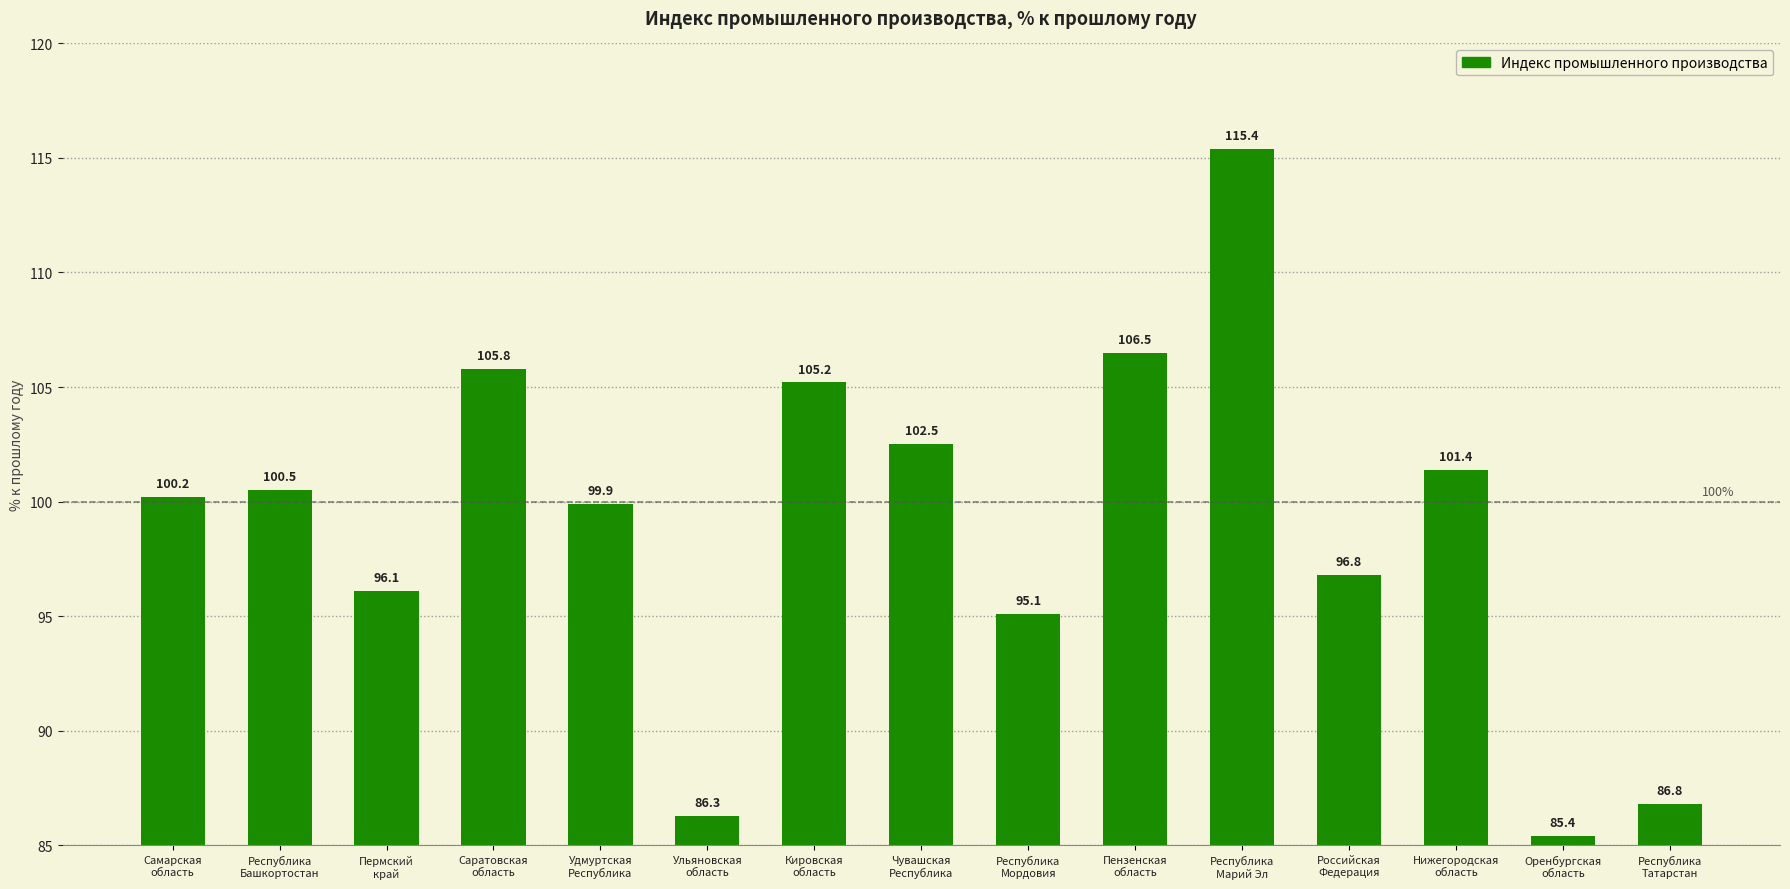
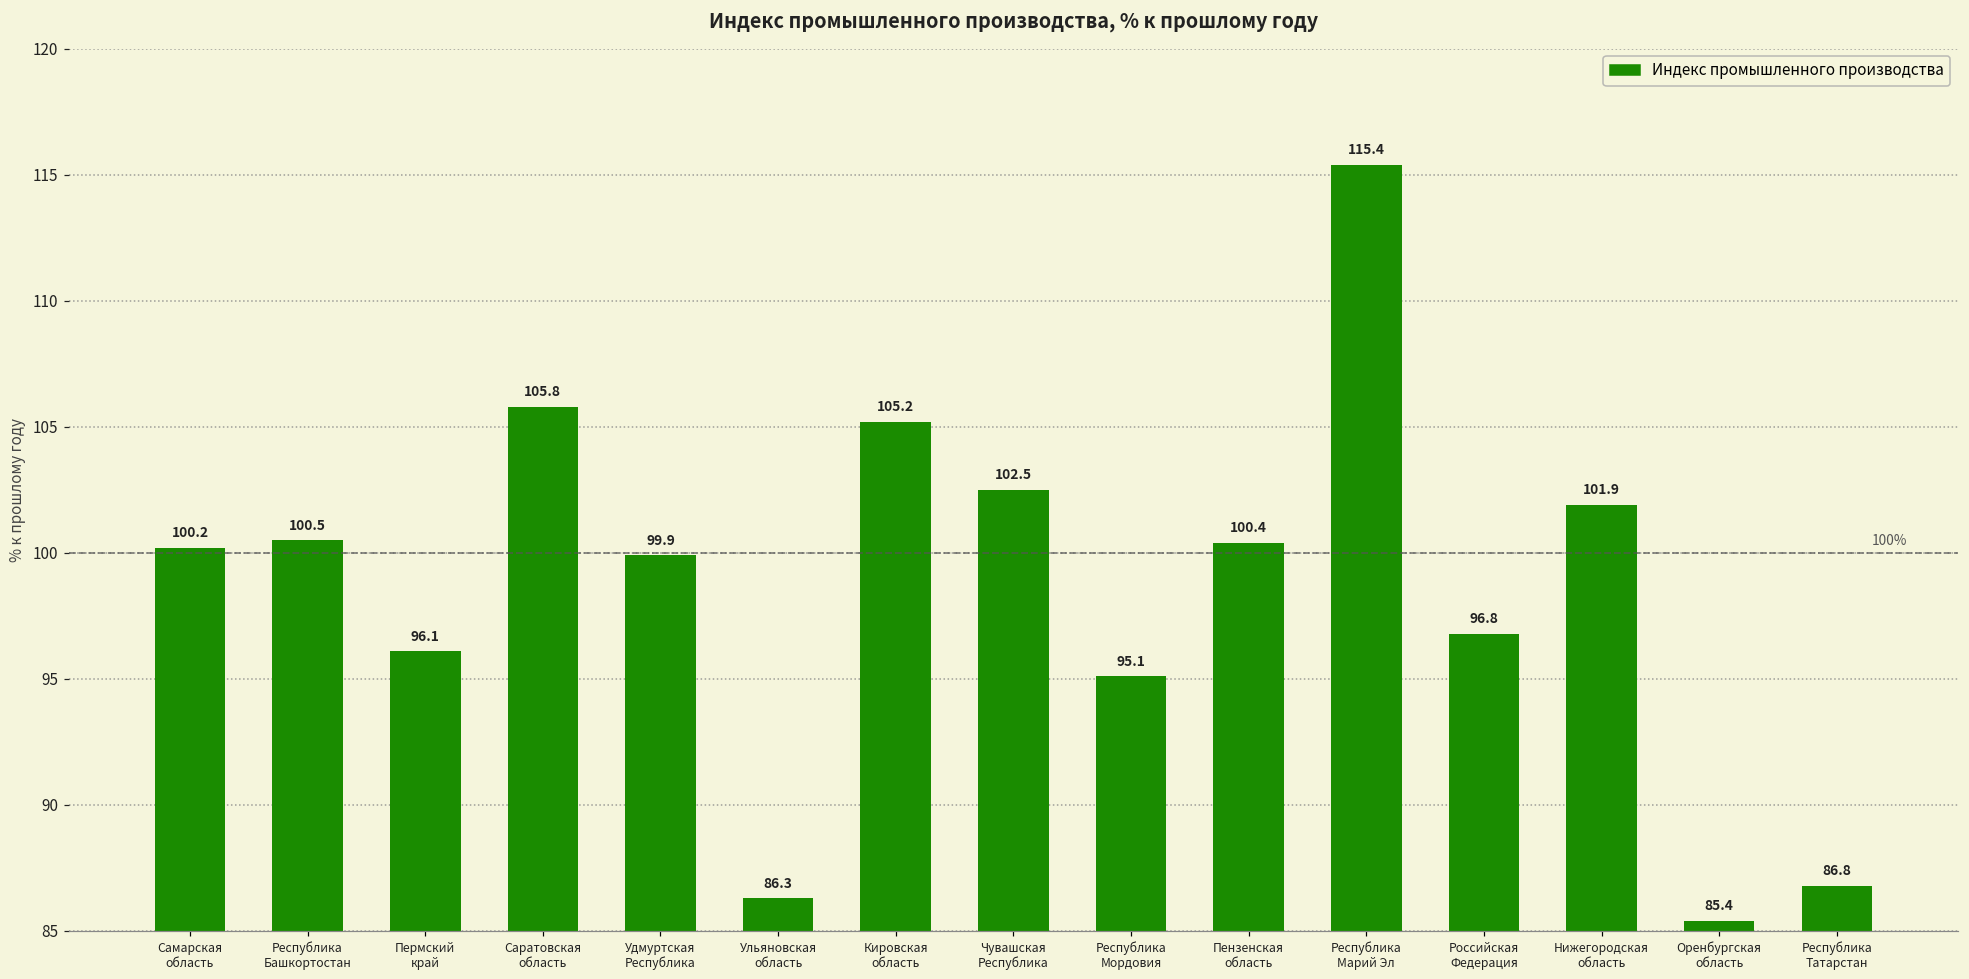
Пензенская область: 106.5 -> 100.4
Нижегородская область: 101.4 -> 101.9
